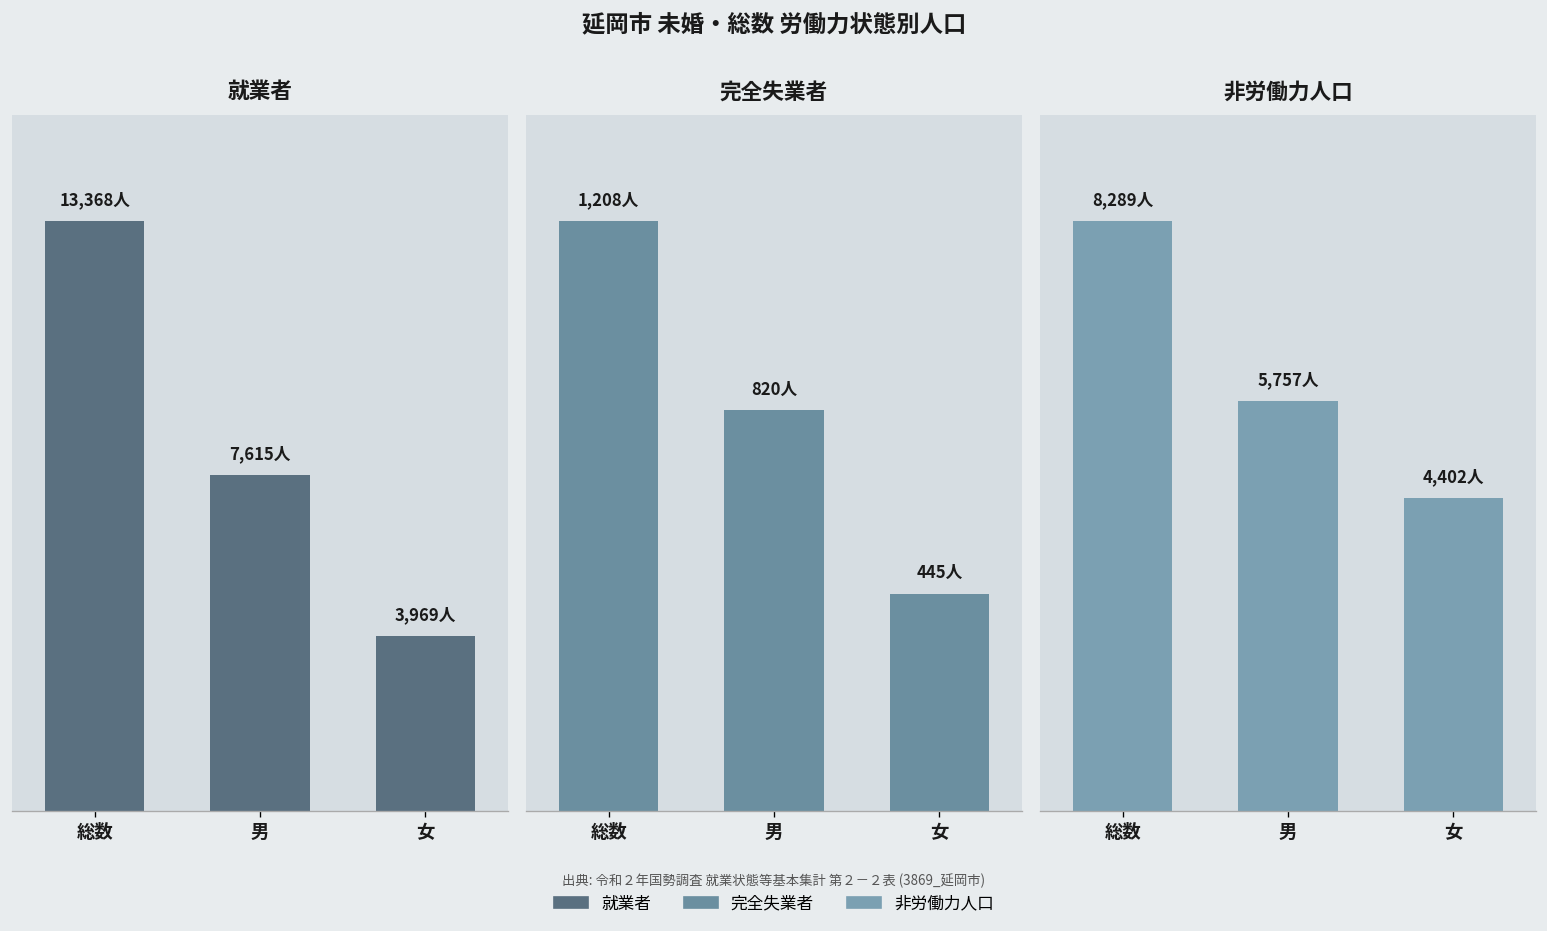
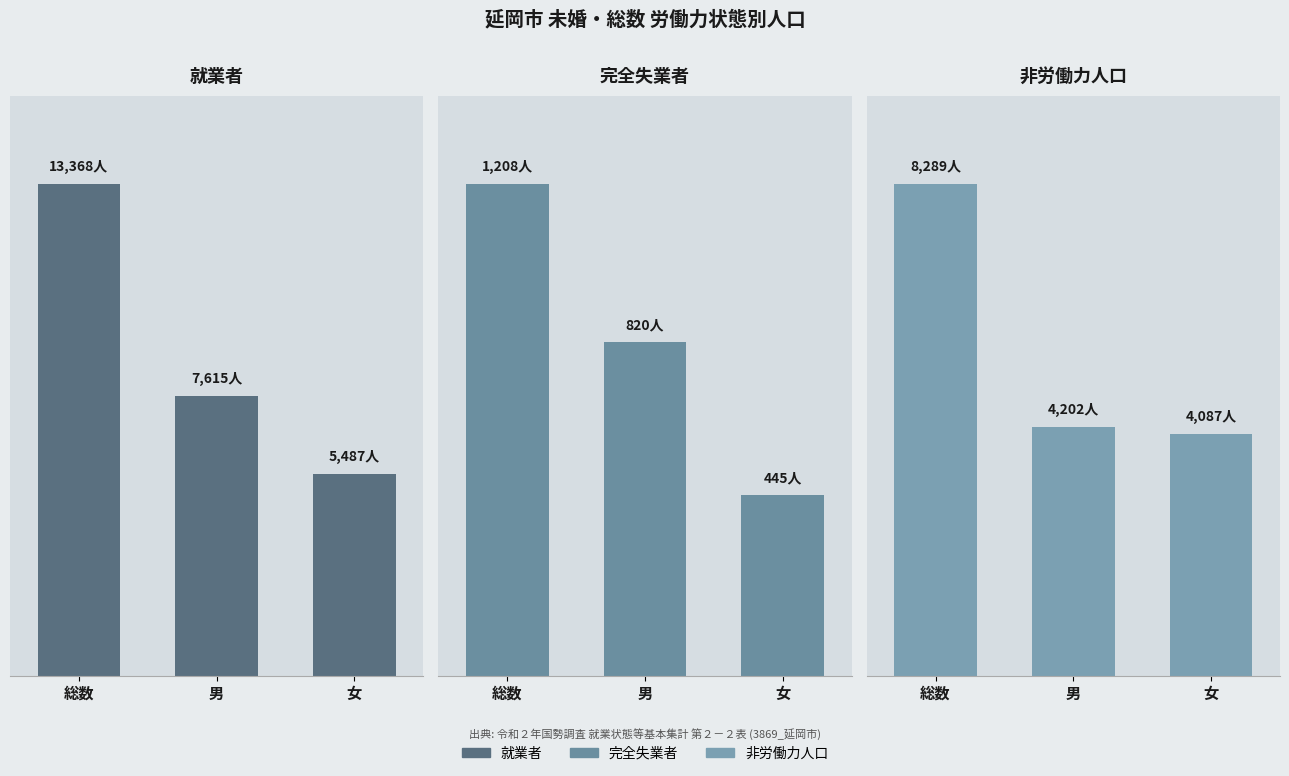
就業者, 女: 3,969人 -> 5,487人
非労働力人口, 男: 5,757人 -> 4,202人
非労働力人口, 女: 4,402人 -> 4,087人
